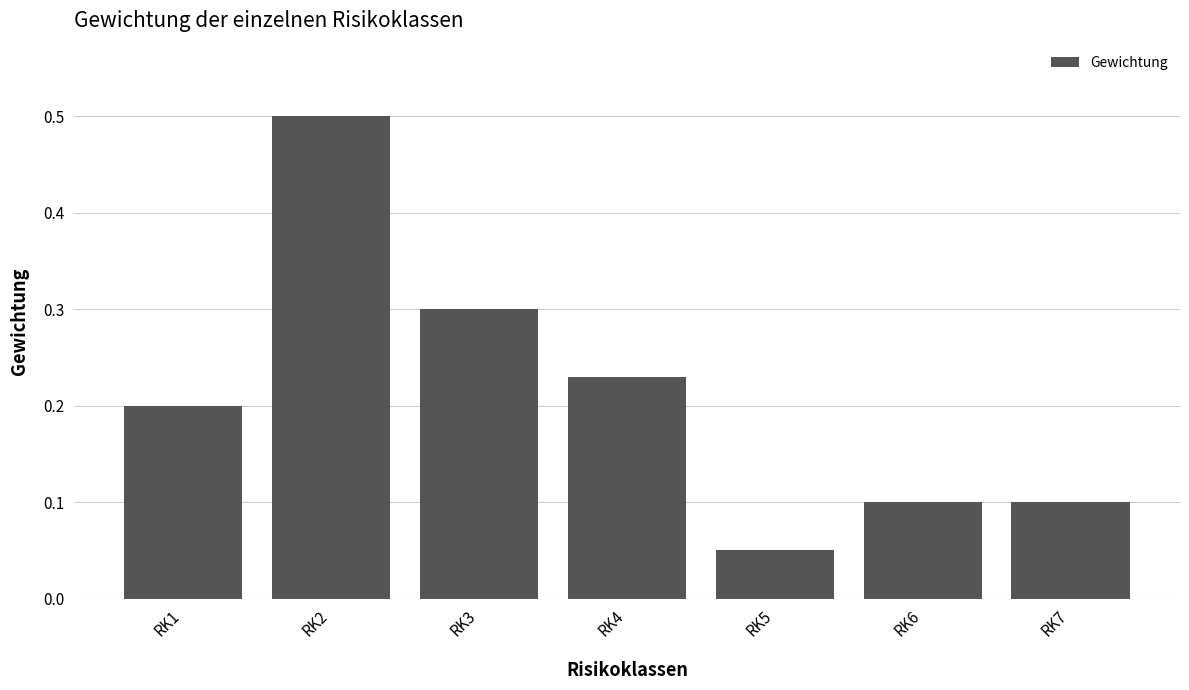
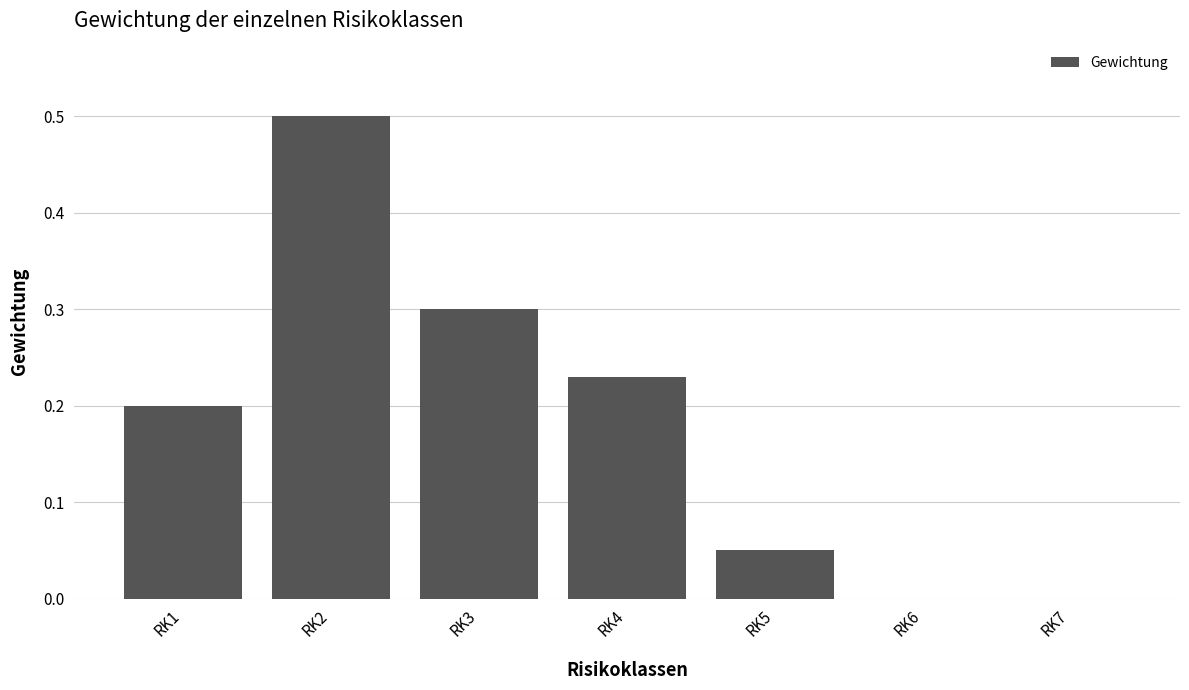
RK6: 0.1 -> 0.0
RK7: 0.1 -> 0.0
